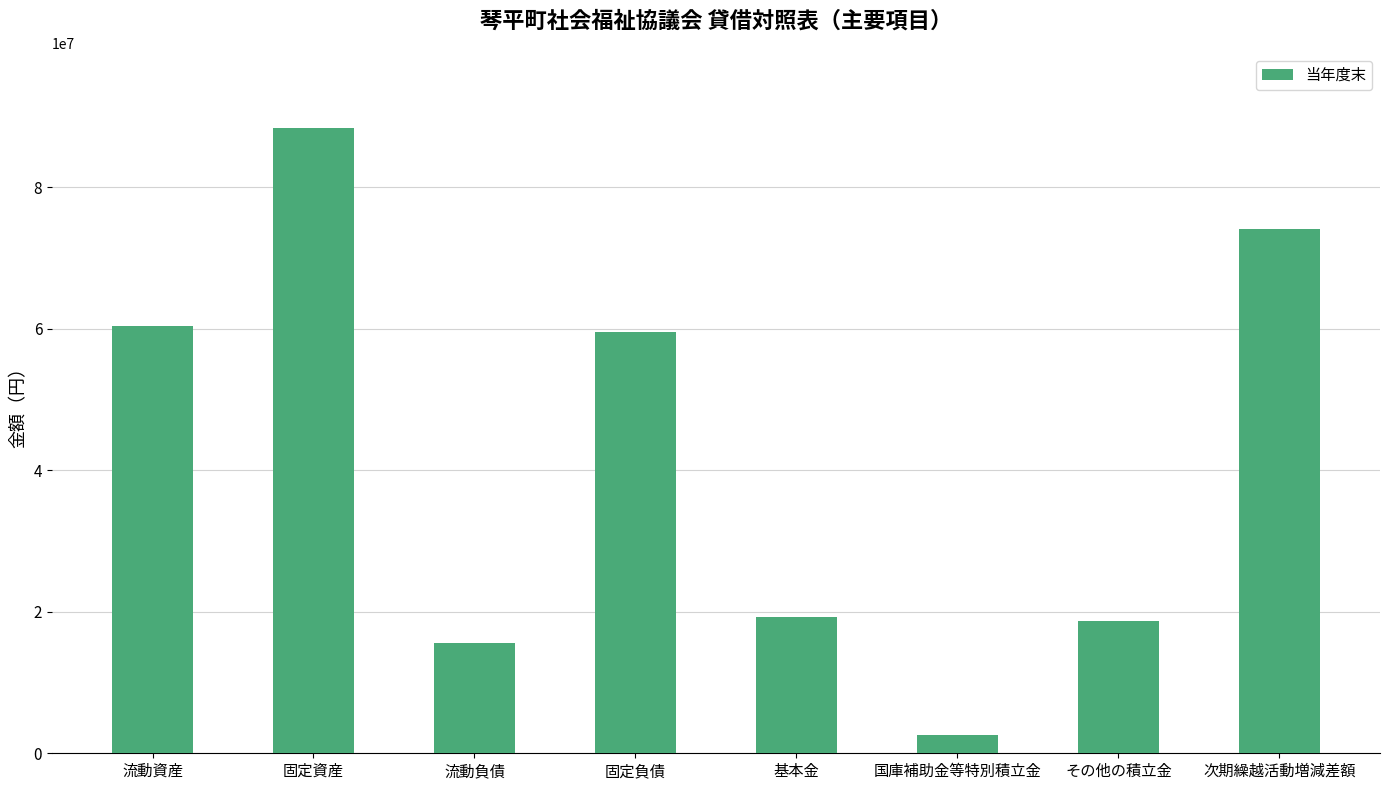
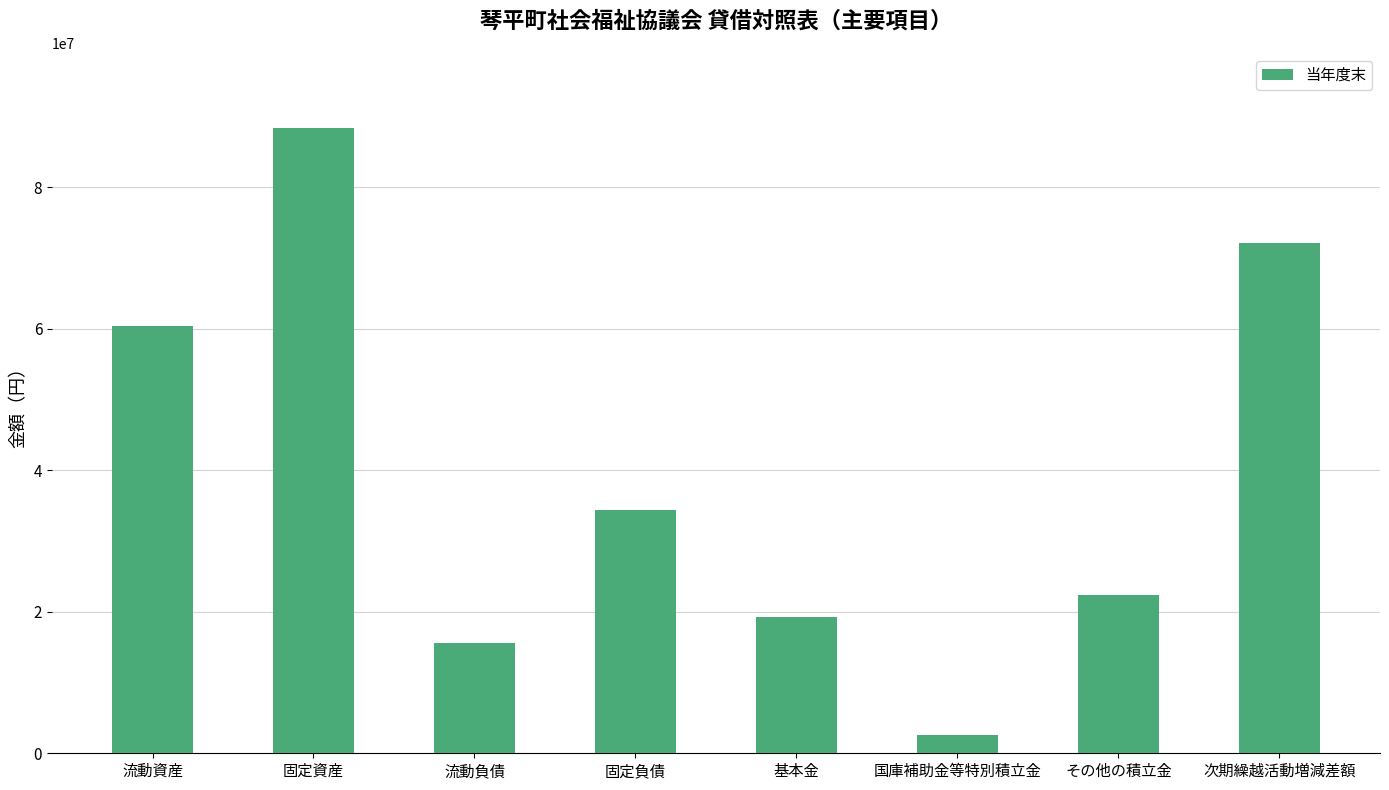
固定負債: 60000000 -> 34000000
その他の積立金: 19000000 -> 22000000
次期繰越活動増減差額: 74000000 -> 72000000
